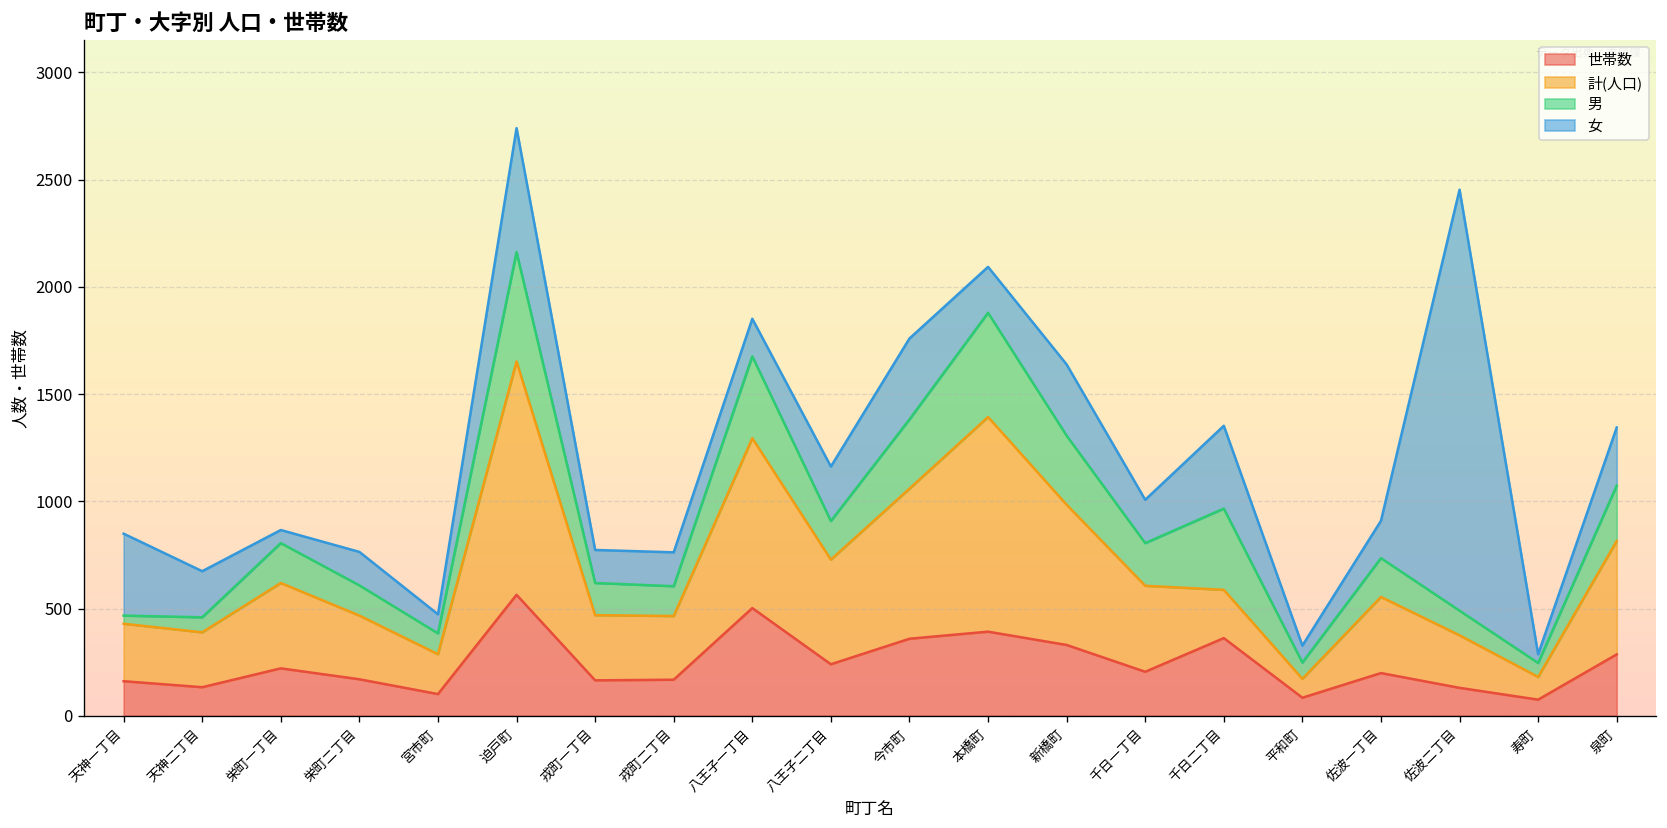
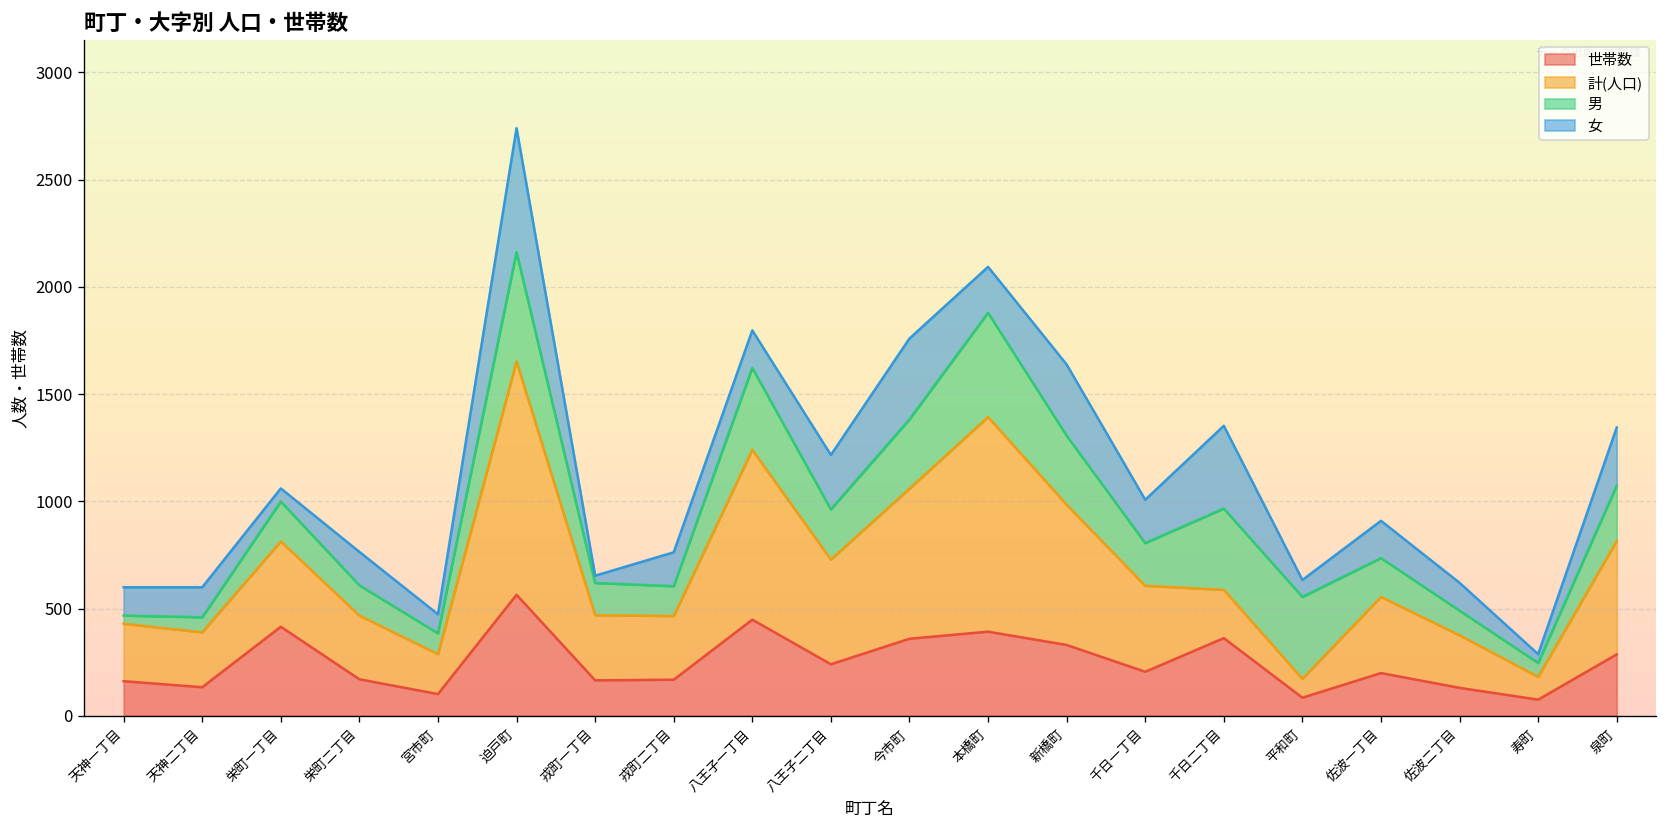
女, 天神一丁目: 380 -> 130
女, 天神二丁目: 220 -> 140
世帯数, 栄町一丁目: 220 -> 420
女, 戎町一丁目: 150 -> 30
世帯数, 八王子一丁目: 500 -> 450
男, 八王子二丁目: 180 -> 230
男, 平和町: 80 -> 380
女, 佐波二丁目: 1960 -> 130
